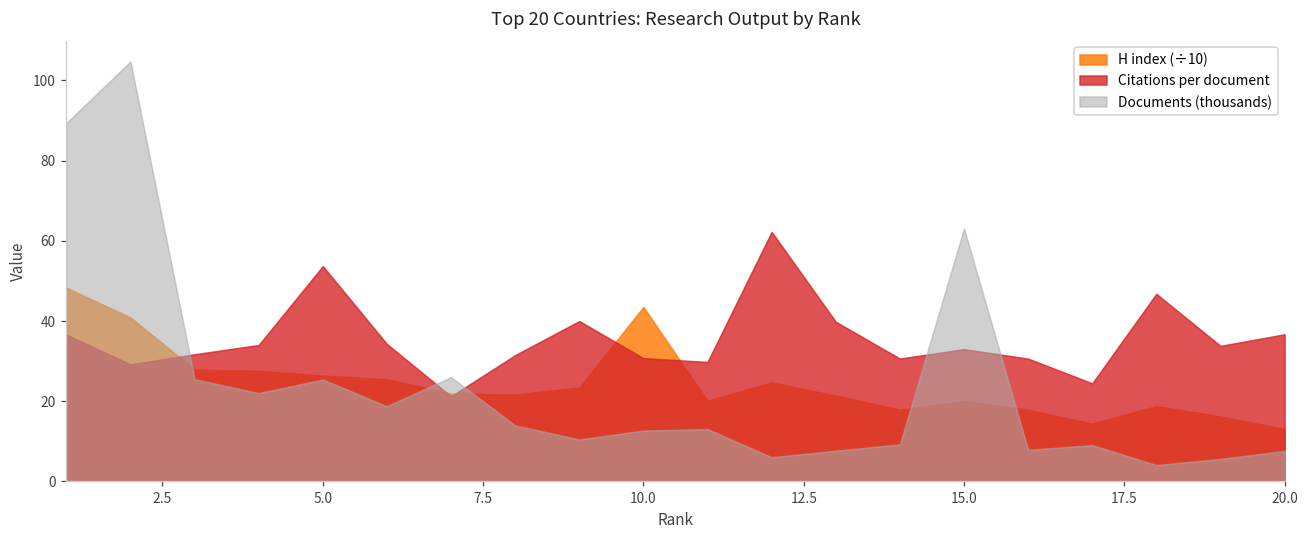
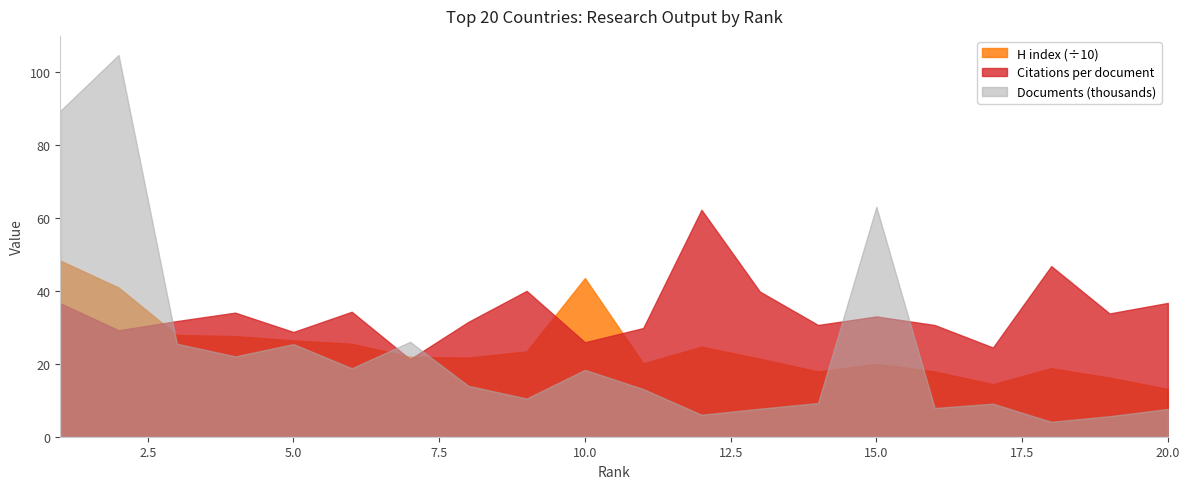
Citations per document, 5.0: 54 -> 29
Citations per document, 10.0: 31 -> 26
Documents (thousands), 10.0: 13 -> 18
